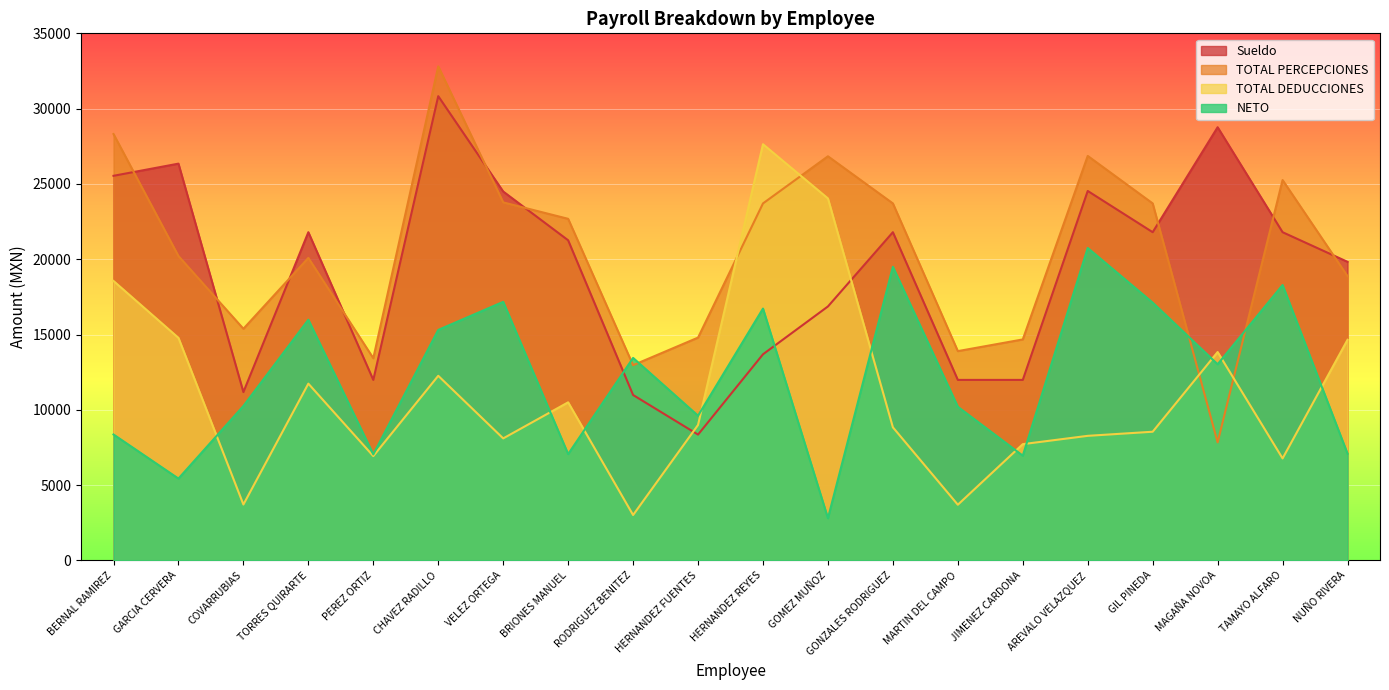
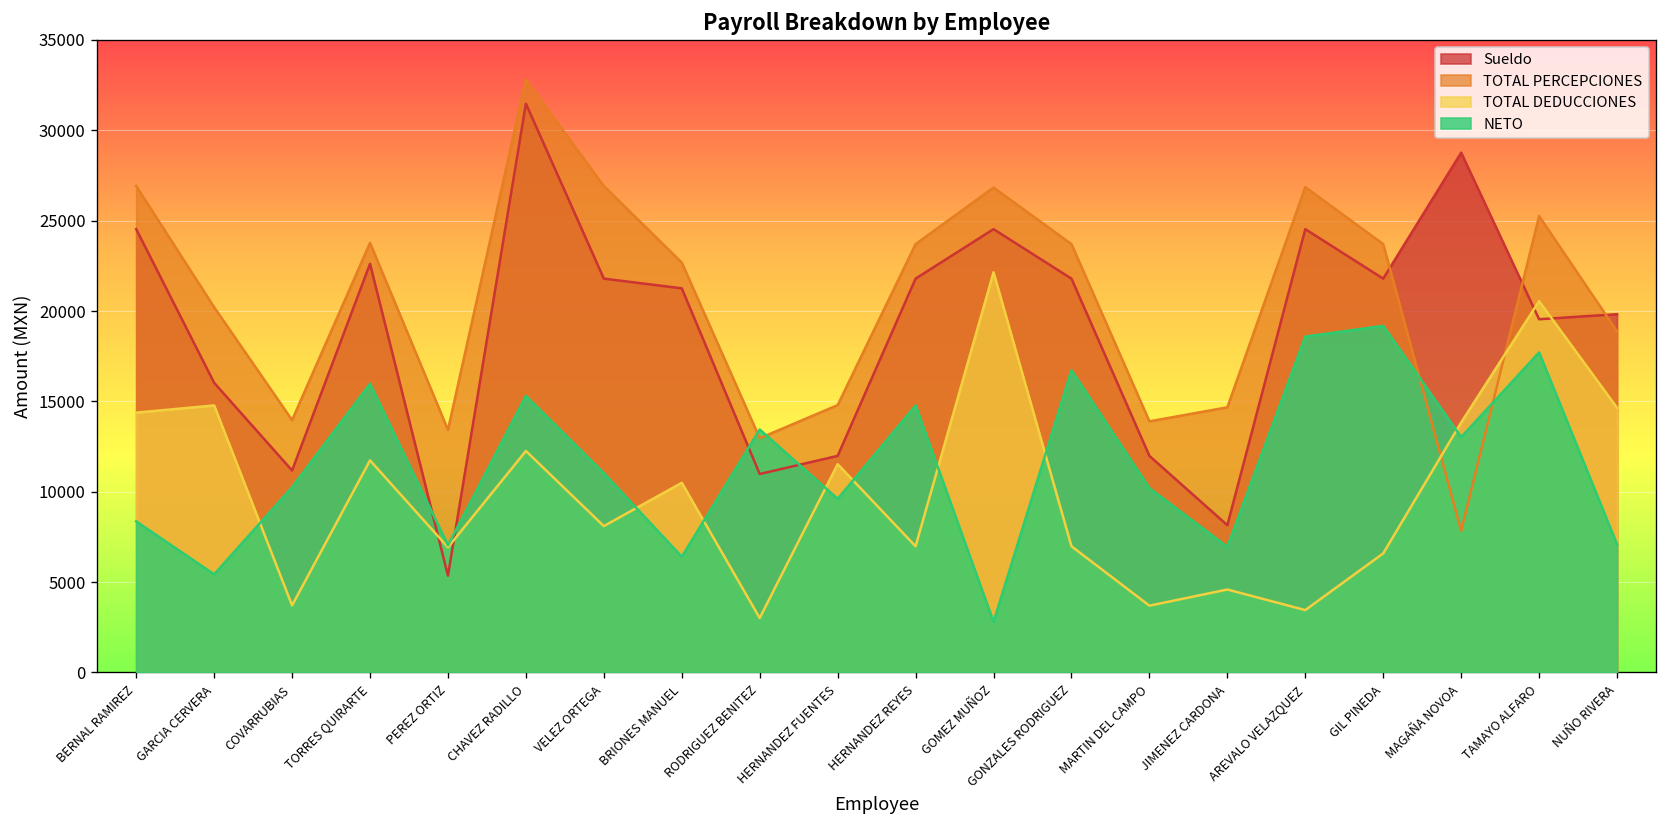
Sueldo, BERNAL RAMIREZ: 25500 -> 24500
TOTAL PERCEPCIONES, BERNAL RAMIREZ: 28300 -> 26900
TOTAL DEDUCCIONES, BERNAL RAMIREZ: 18600 -> 14400
Sueldo, GARCIA CERVERA: 26300 -> 16000
TOTAL PERCEPCIONES, COVARRUBIAS: 15400 -> 14000
Sueldo, TORRES QUIRARTE: 21800 -> 22600
TOTAL PERCEPCIONES, TORRES QUIRARTE: 20100 -> 23800
Sueldo, PEREZ ORTIZ: 12000 -> 5400
Sueldo, CHAVEZ RADILLO: 30800 -> 31500
Sueldo, VELEZ ORTEGA: 24500 -> 21800
TOTAL PERCEPCIONES, VELEZ ORTEGA: 23800 -> 26900
NETO, VELEZ ORTEGA: 17200 -> 11000
NETO, BRIONES MANUEL: 7100 -> 6400
Sueldo, HERNANDEZ FUENTES: 8400 -> 12000
TOTAL DEDUCCIONES, HERNANDEZ FUENTES: 9000 -> 11500
Sueldo, HERNANDEZ REYES: 13700 -> 21800
TOTAL DEDUCCIONES, HERNANDEZ REYES: 27600 -> 7000
NETO, HERNANDEZ REYES: 16700 -> 14800
Sueldo, GOMEZ MUÑOZ: 16900 -> 24500
TOTAL DEDUCCIONES, GOMEZ MUÑOZ: 24000 -> 22100
TOTAL DEDUCCIONES, GONZALES RODRIGUEZ: 8800 -> 7000
NETO, GONZALES RODRIGUEZ: 19500 -> 16700
Sueldo, JIMENEZ CARDONA: 12000 -> 8200
TOTAL DEDUCCIONES, JIMENEZ CARDONA: 7700 -> 4600
TOTAL DEDUCCIONES, AREVALO VELAZQUEZ: 8300 -> 3500
NETO, AREVALO VELAZQUEZ: 20700 -> 18600
TOTAL DEDUCCIONES, GIL PINEDA: 8500 -> 6600
NETO, GIL PINEDA: 17100 -> 19200
Sueldo, TAMAYO ALFARO: 21800 -> 19500
TOTAL DEDUCCIONES, TAMAYO ALFARO: 6800 -> 20500
NETO, TAMAYO ALFARO: 18300 -> 17700
